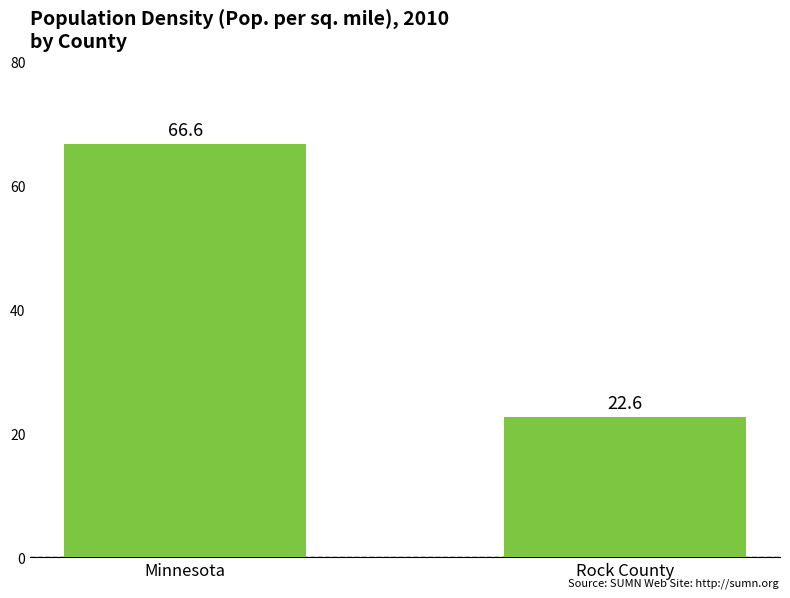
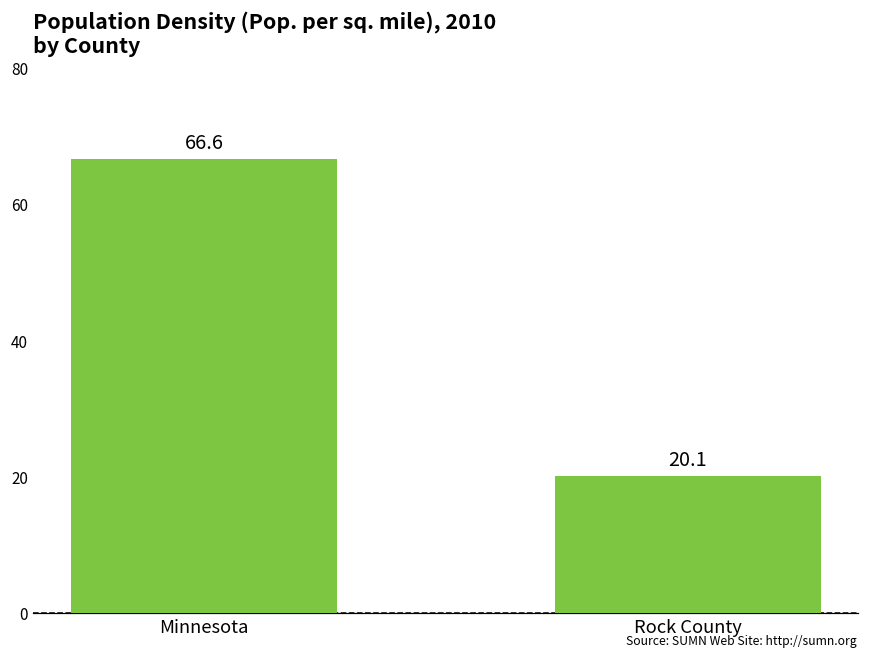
Rock County: 22.6 -> 20.1
